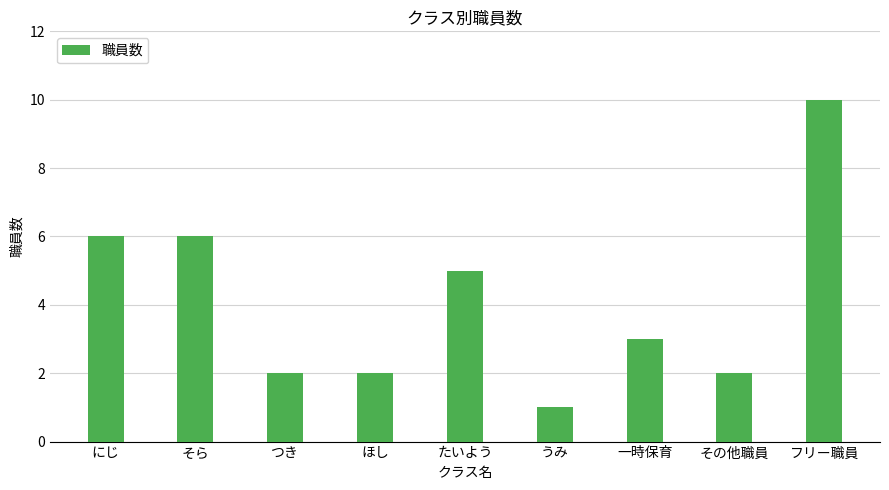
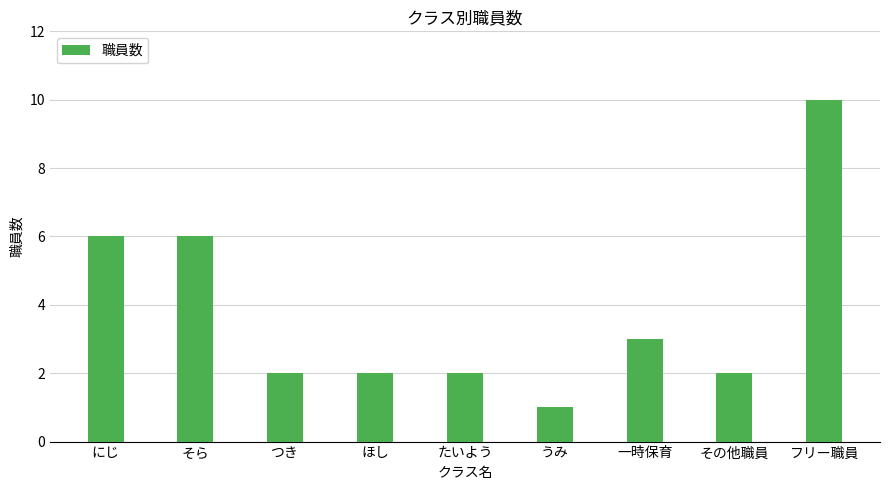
たいよう: 5 -> 2
